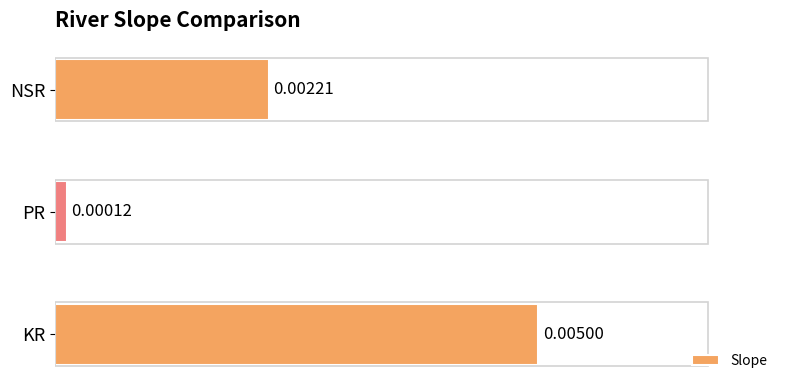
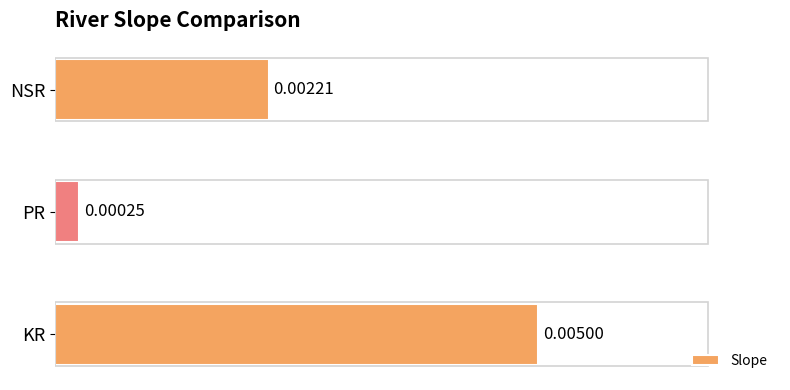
PR: 0.00012 -> 0.00025
